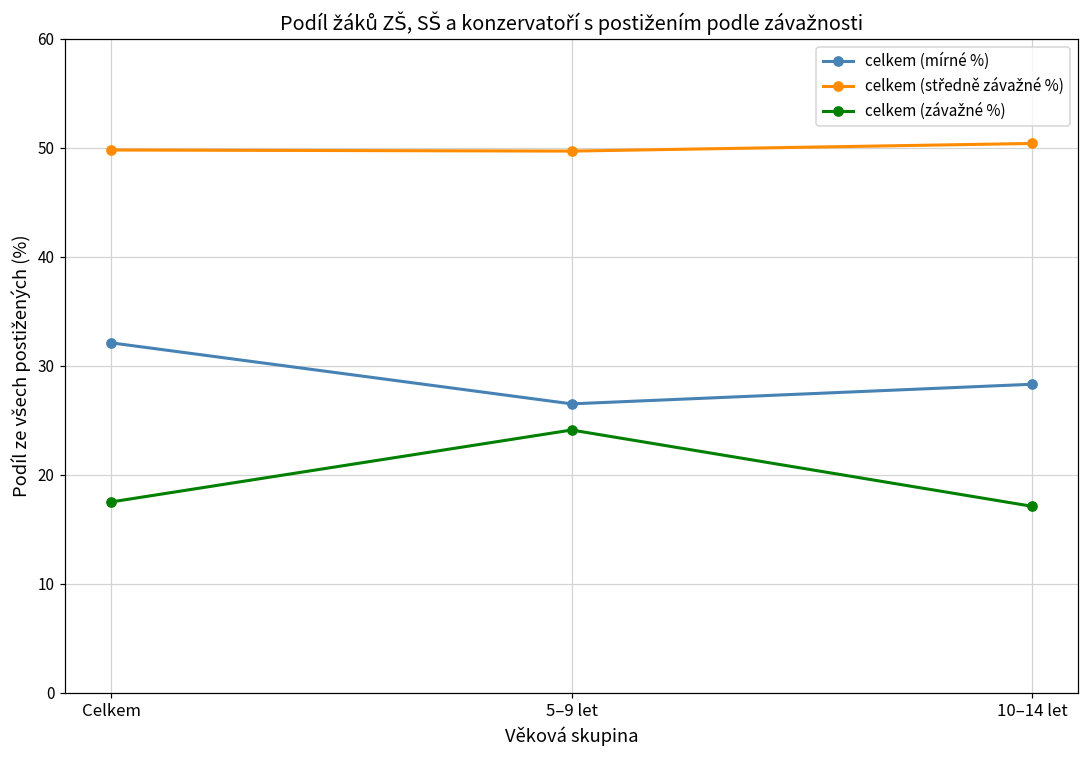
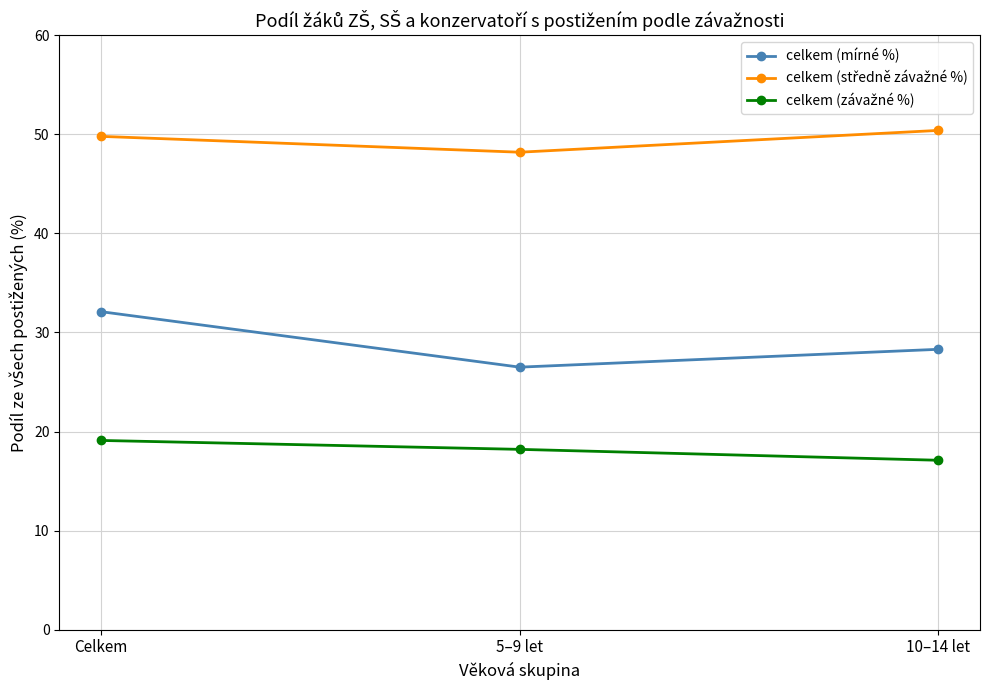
celkem (závažné %), Celkem: 18 -> 19
celkem (středně závažné %), 5–9 let: 50 -> 48
celkem (závažné %), 5–9 let: 24 -> 18
